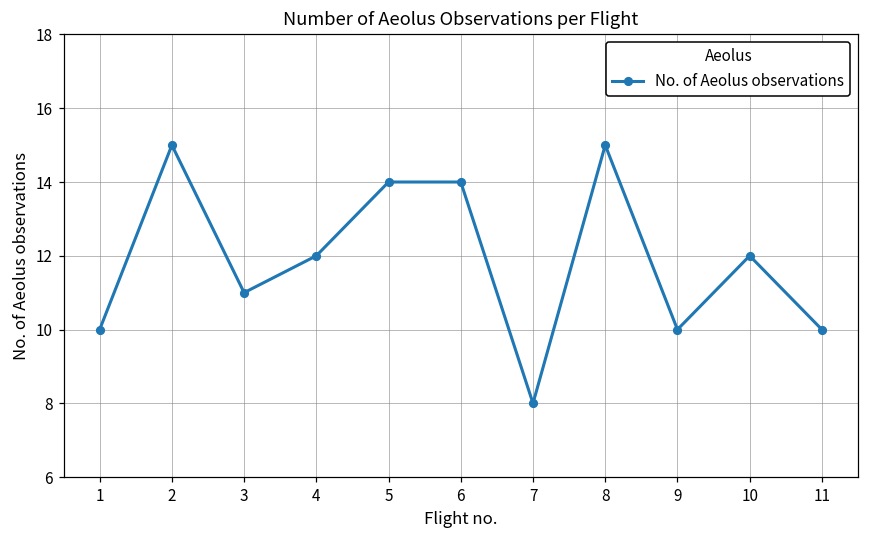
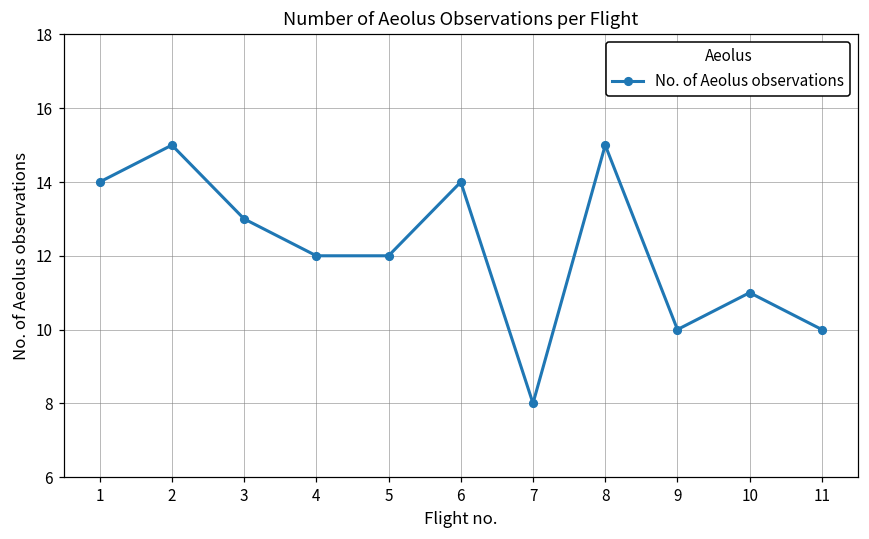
1: 10 -> 14
3: 11 -> 13
5: 14 -> 12
10: 12 -> 11
